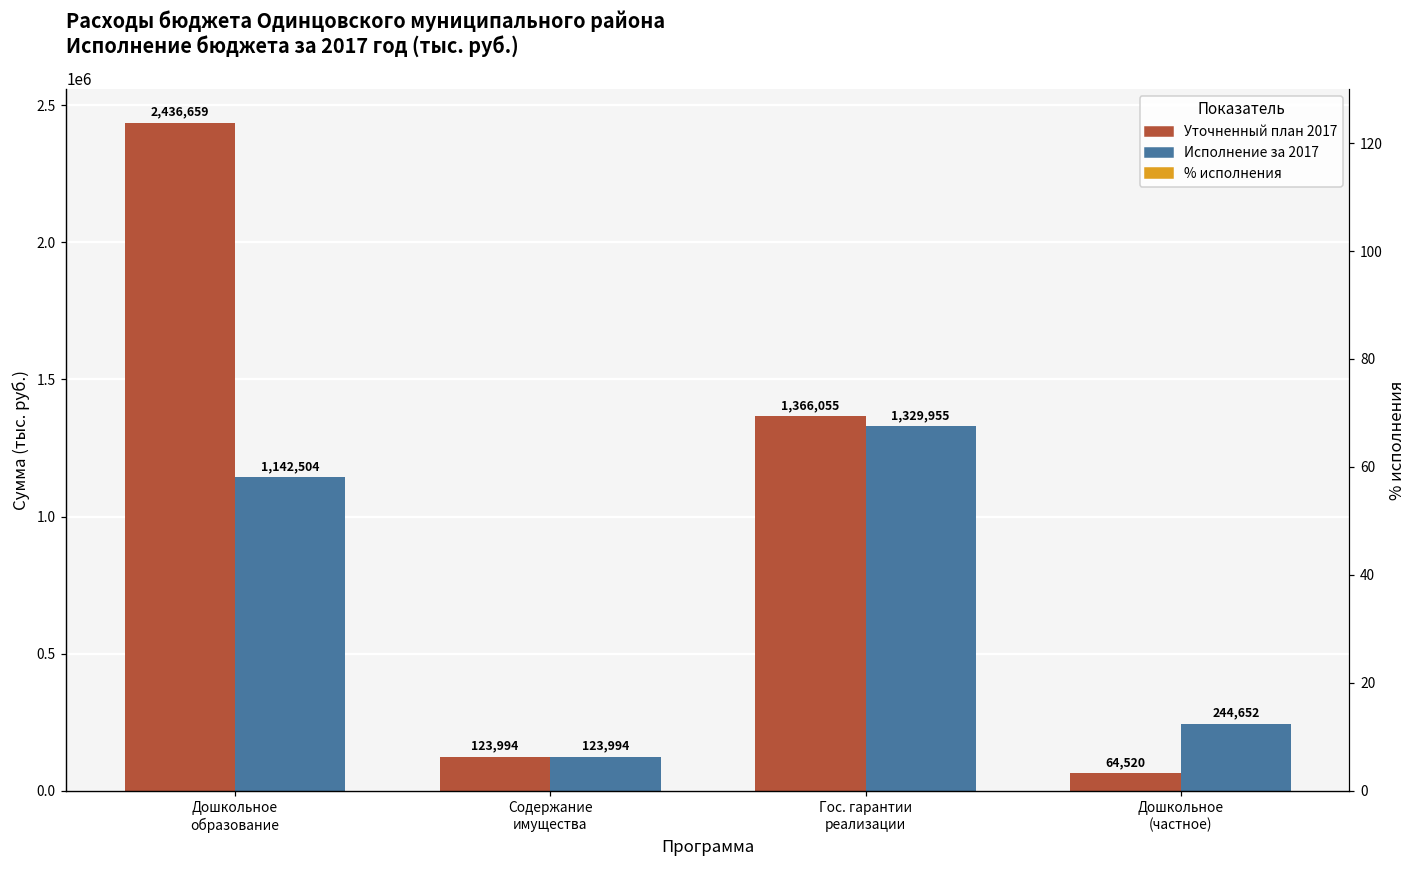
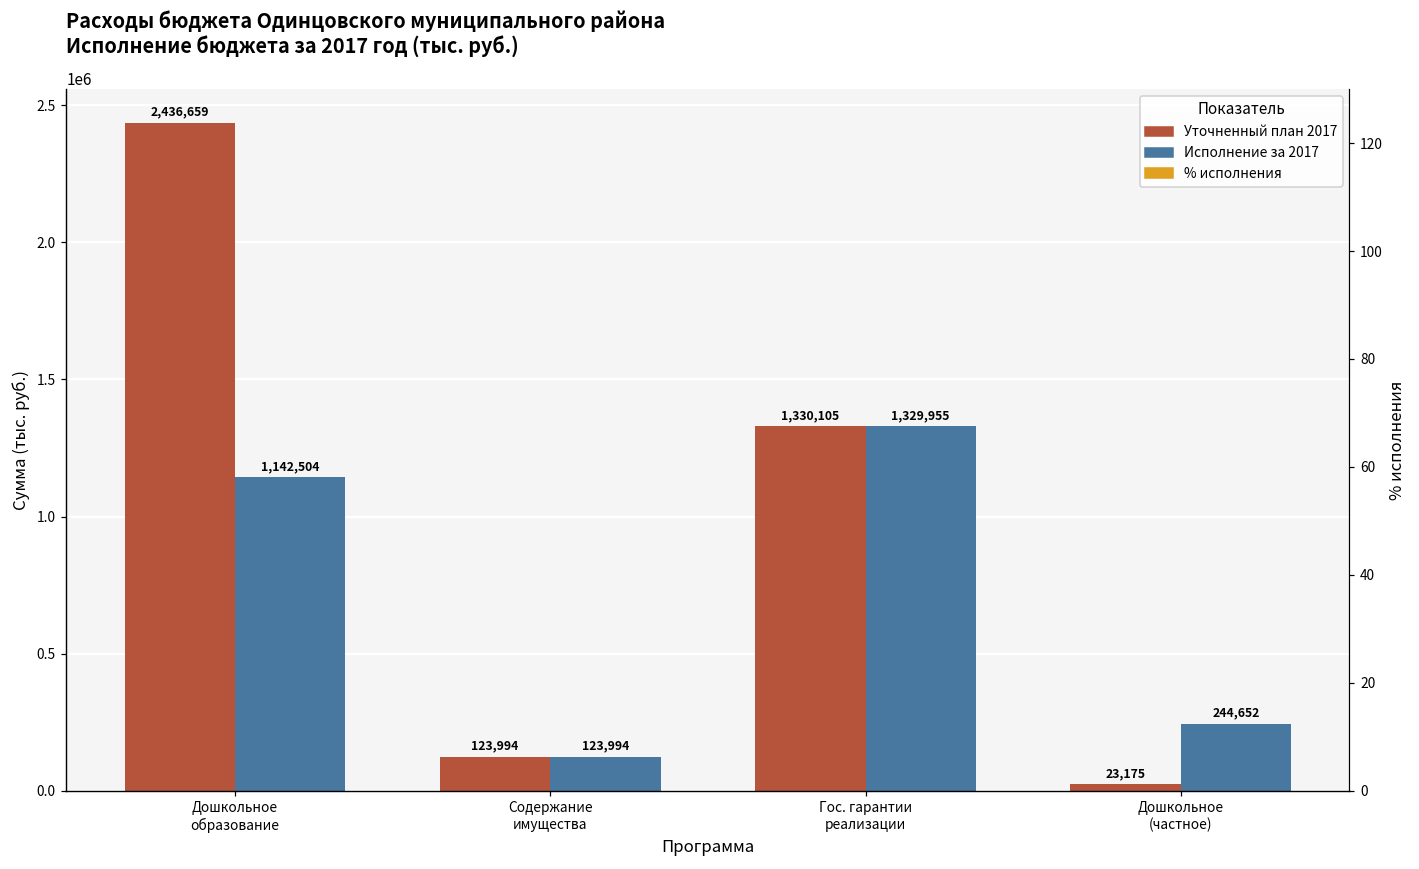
Уточненный план 2017, Гос. гарантии реализации: 1,366,055 -> 1,330,105
Уточненный план 2017, Дошкольное (частное): 64,520 -> 23,175
